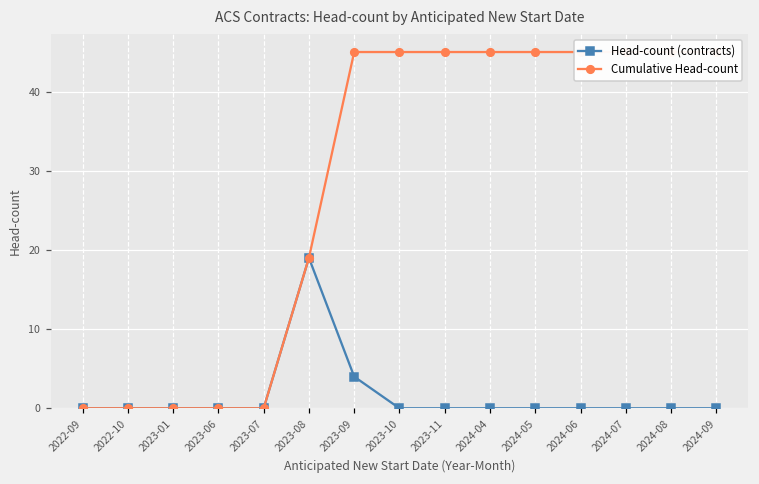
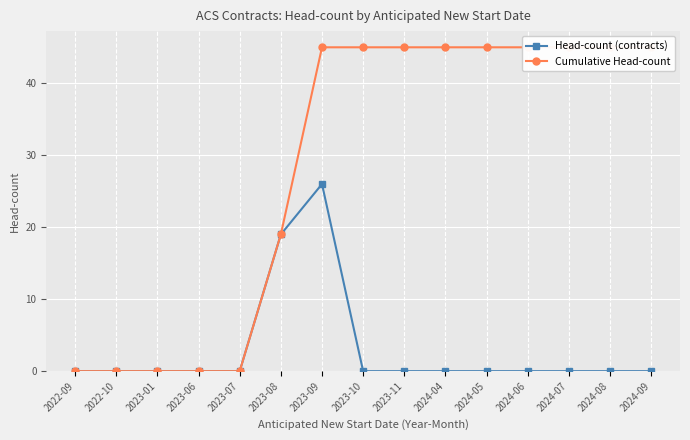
Head-count (contracts), 2023-09: 4 -> 26
